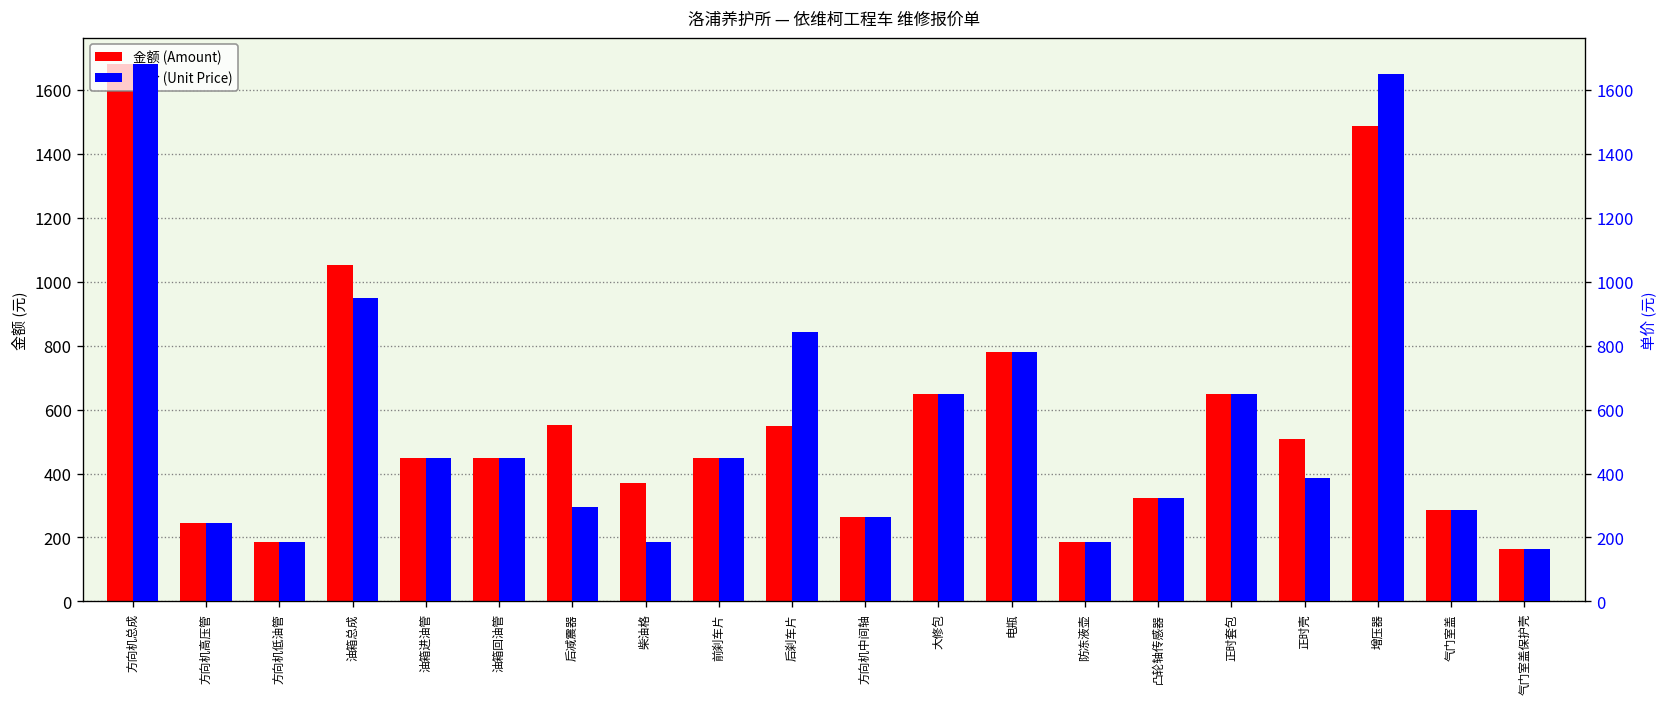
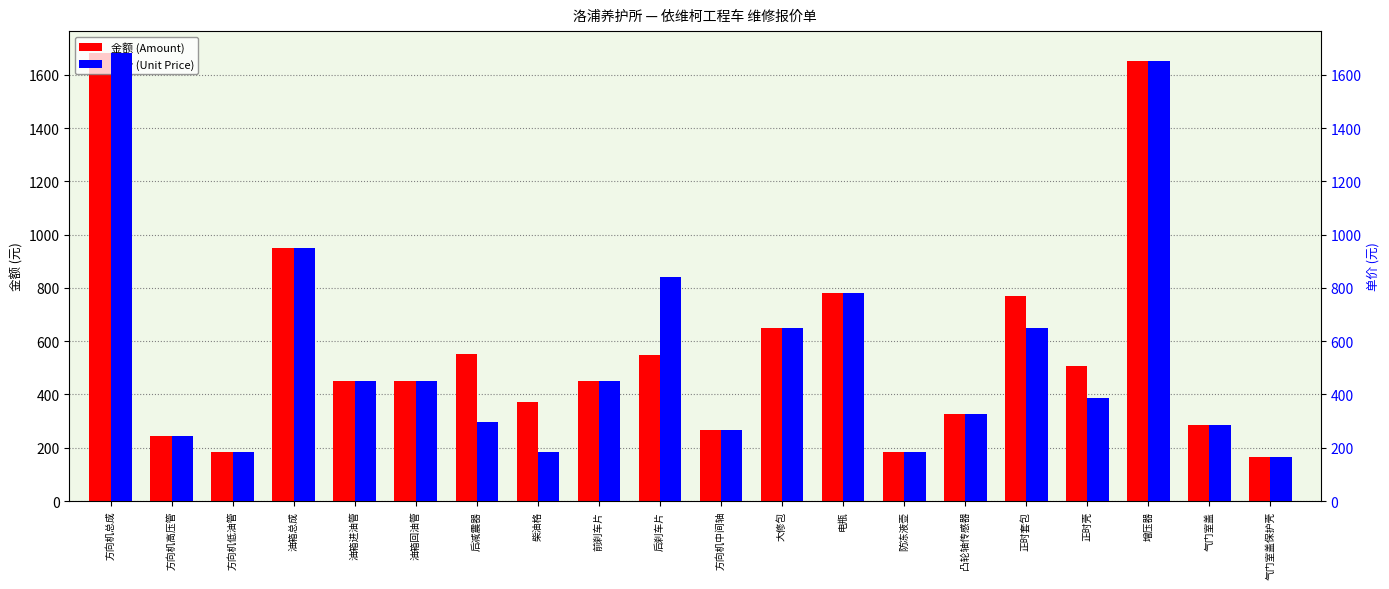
金额 (Amount), 油箱总成: 1050 -> 950
金额 (Amount), 正时套包: 650 -> 770
金额 (Amount), 增压器: 1490 -> 1650
